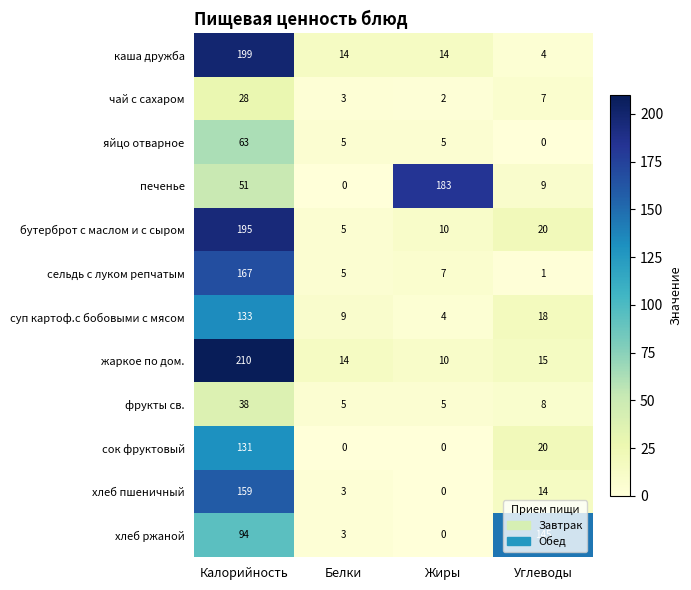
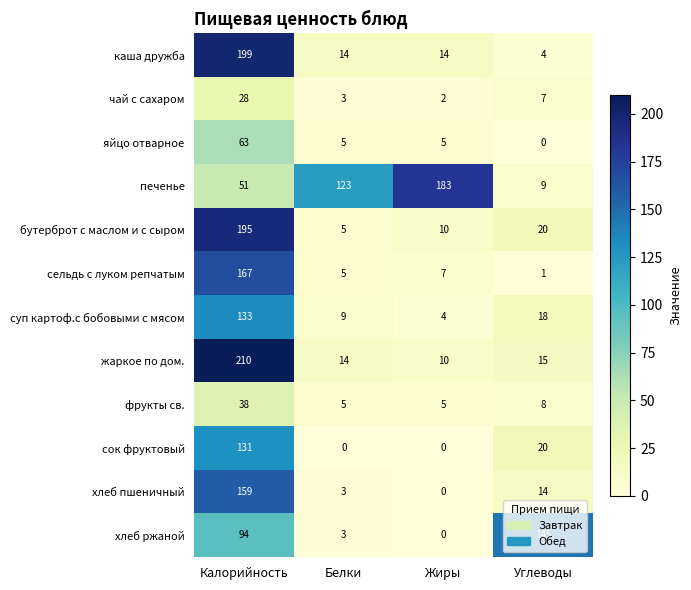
печенье, Белки: 0 -> 123
